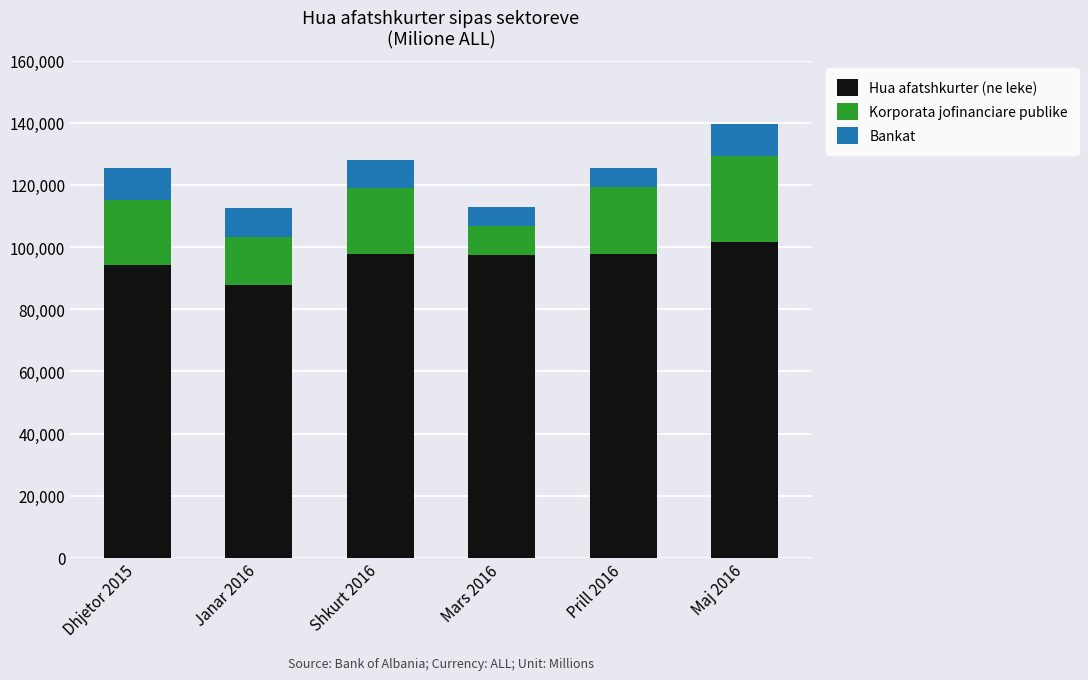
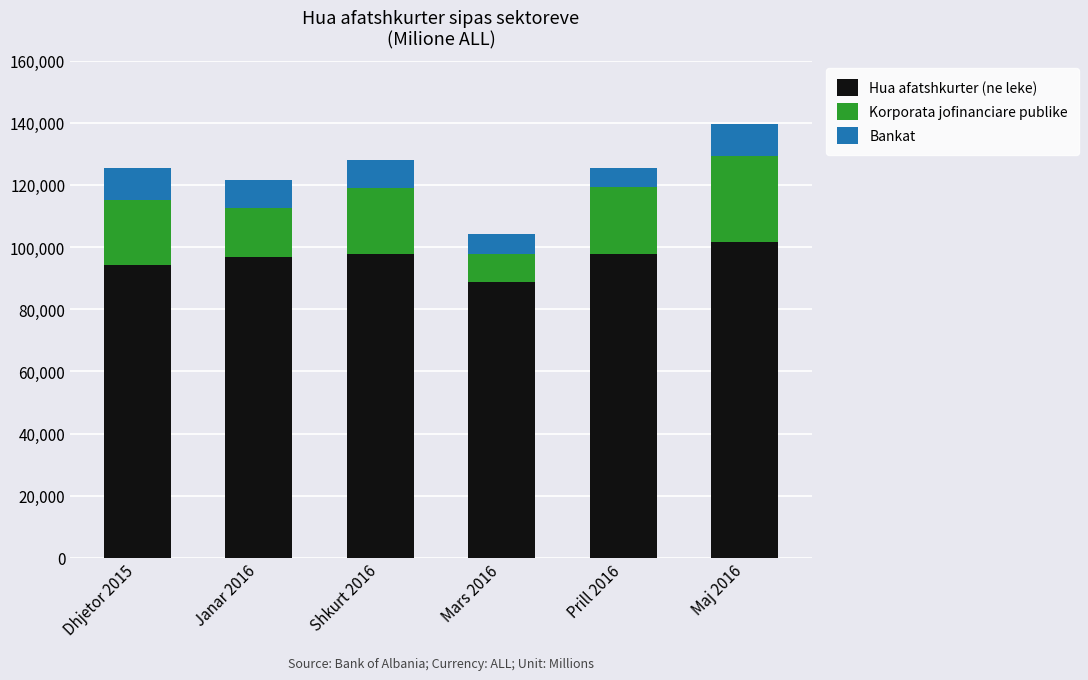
Hua afatshkurter (ne leke), Janar 2016: 88,000 -> 97,000
Hua afatshkurter (ne leke), Mars 2016: 98,000 -> 89,000
